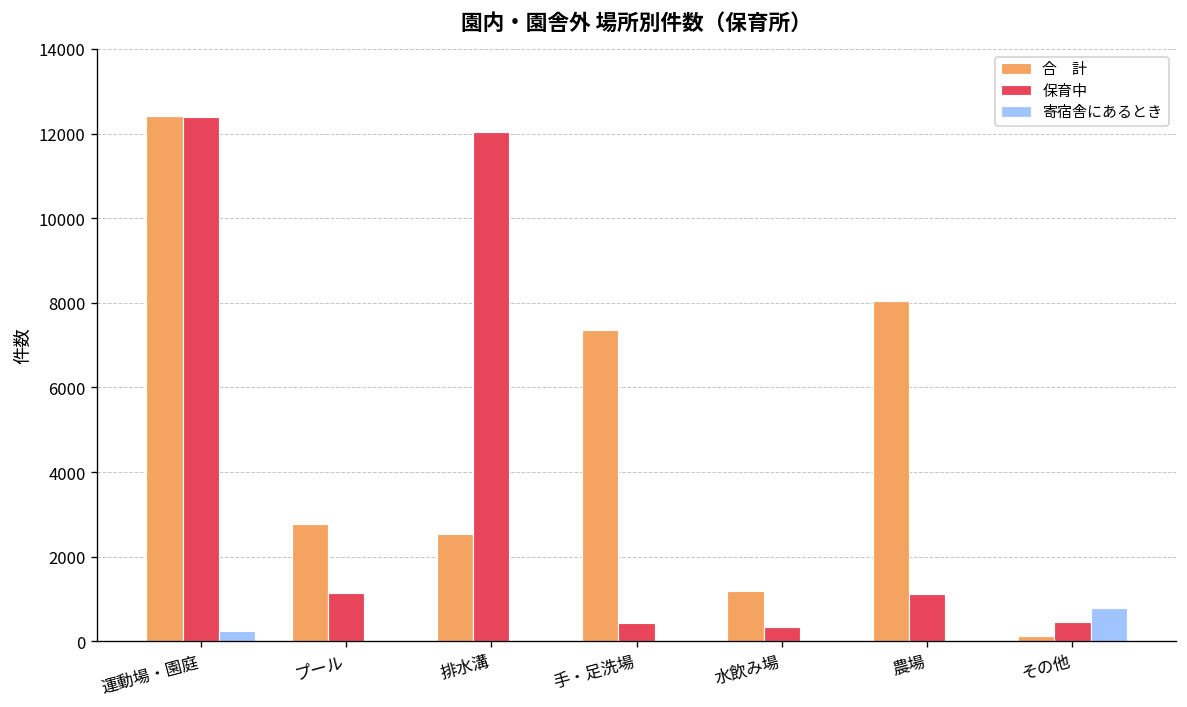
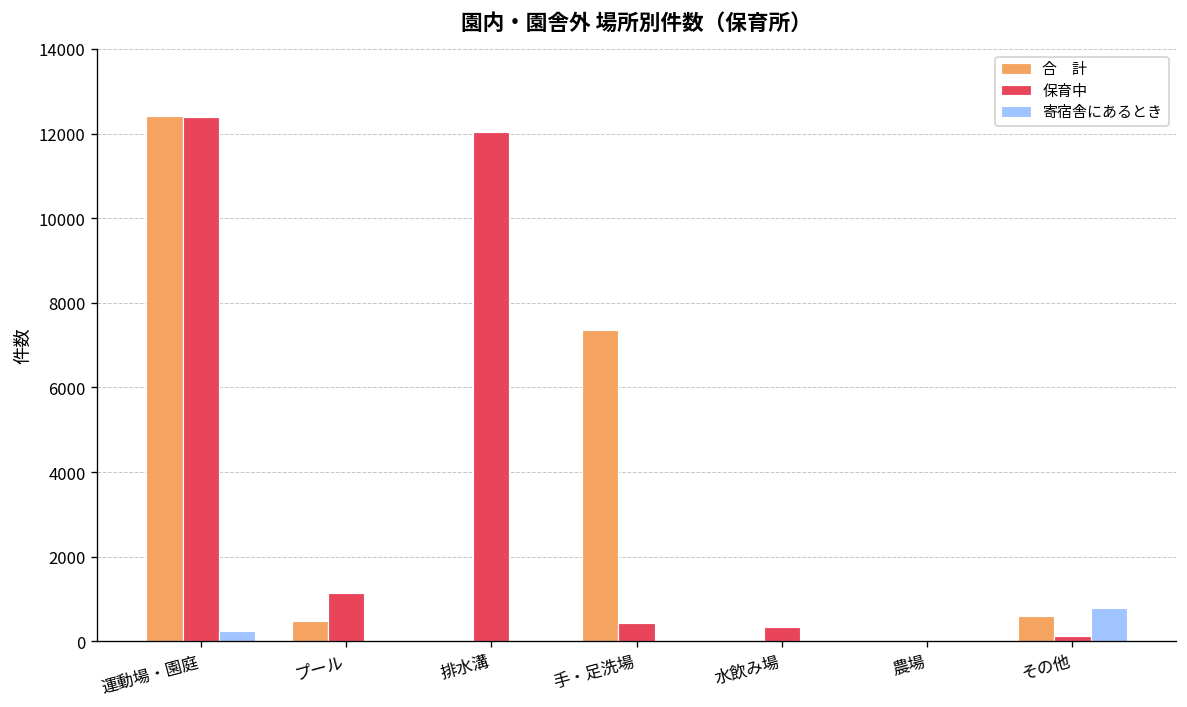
合 計, プール: 2800 -> 500
合 計, 排水溝: 2500 -> 0
合 計, 水飲み場: 1200 -> 0
合 計, 農場: 8100 -> 0
保育中, 農場: 1100 -> 0
合 計, その他: 100 -> 600
保育中, その他: 400 -> 100
